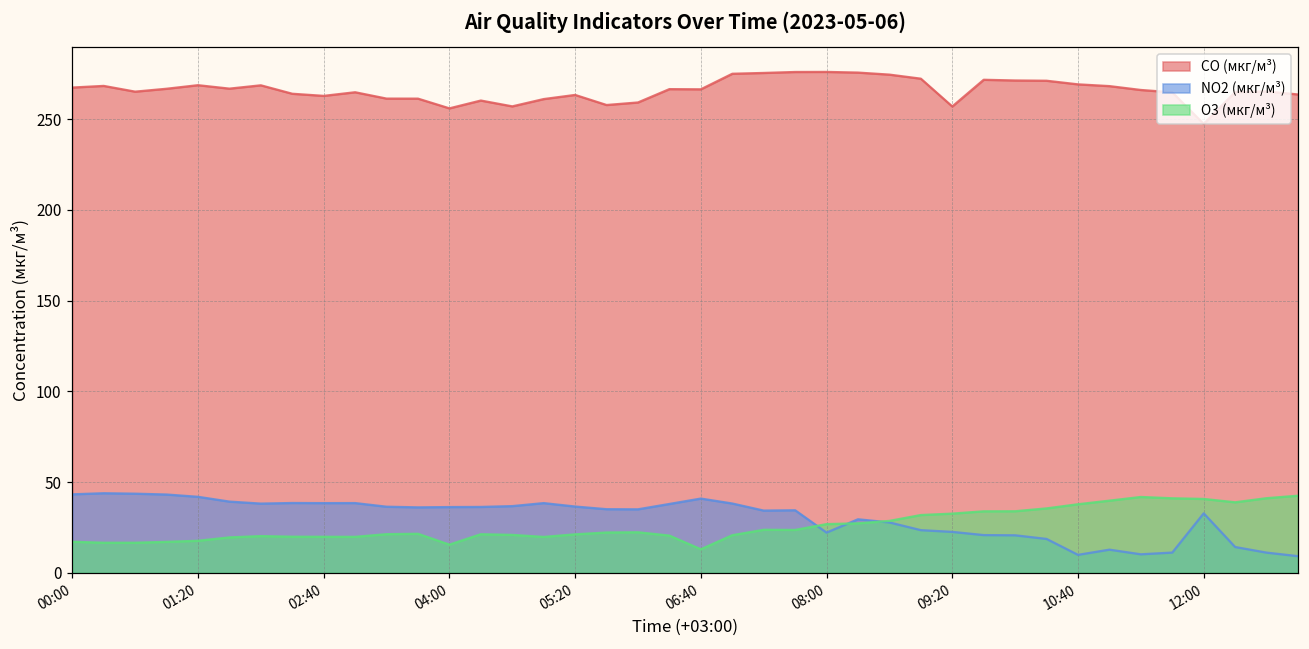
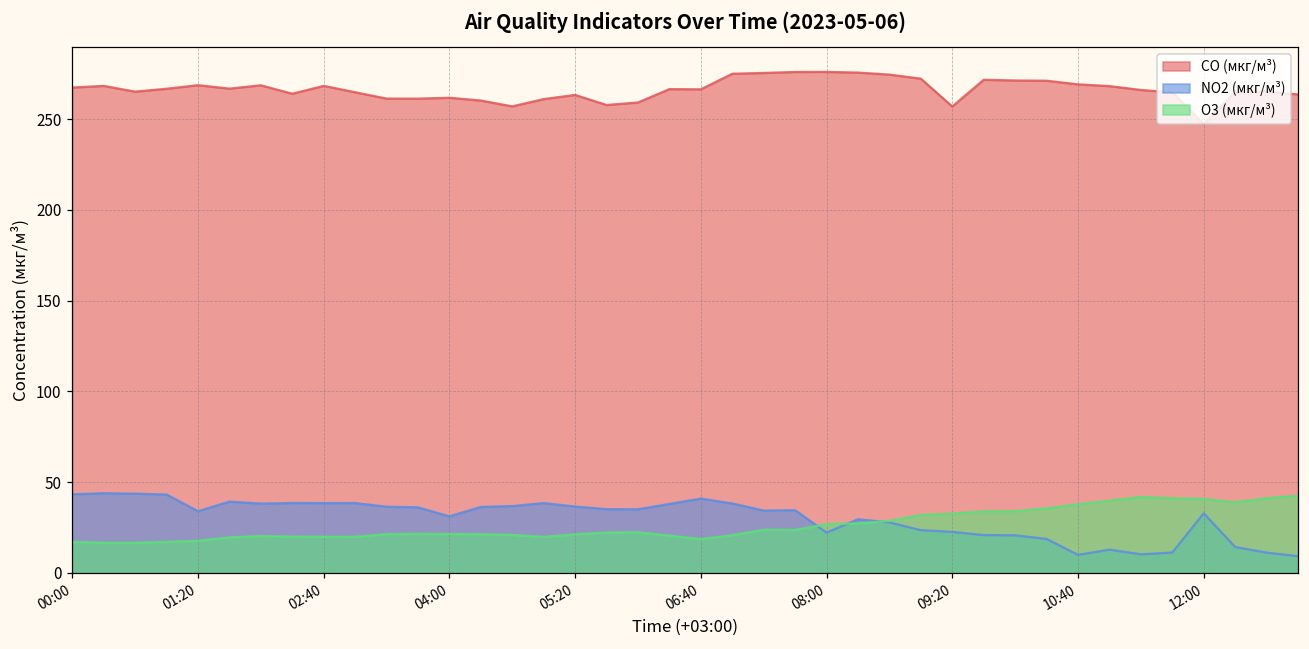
NO2 (мкг/м³), 01:20: 42 -> 34
CO (мкг/м³), 02:40: 263 -> 268
CO (мкг/м³), 04:00: 256 -> 262
NO2 (мкг/м³), 04:00: 36 -> 31
O3 (мкг/м³), 04:00: 16 -> 21
O3 (мкг/м³), 06:40: 13 -> 19
